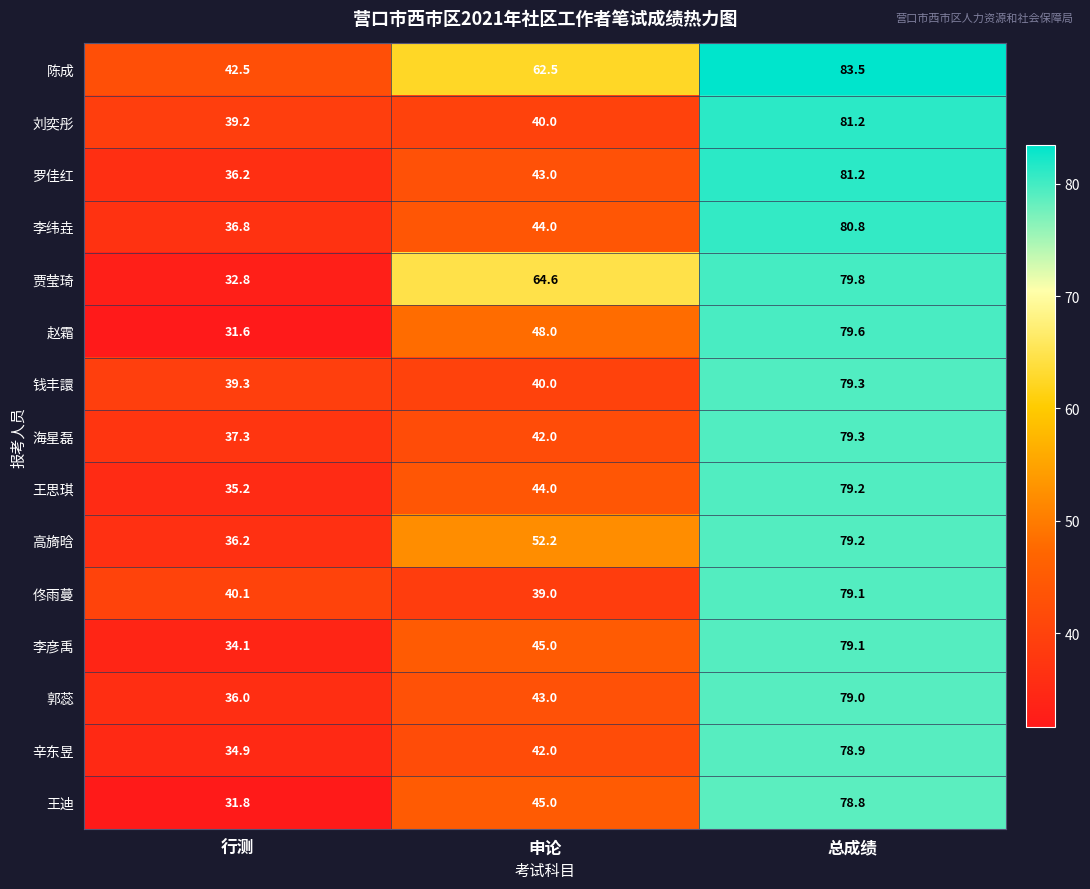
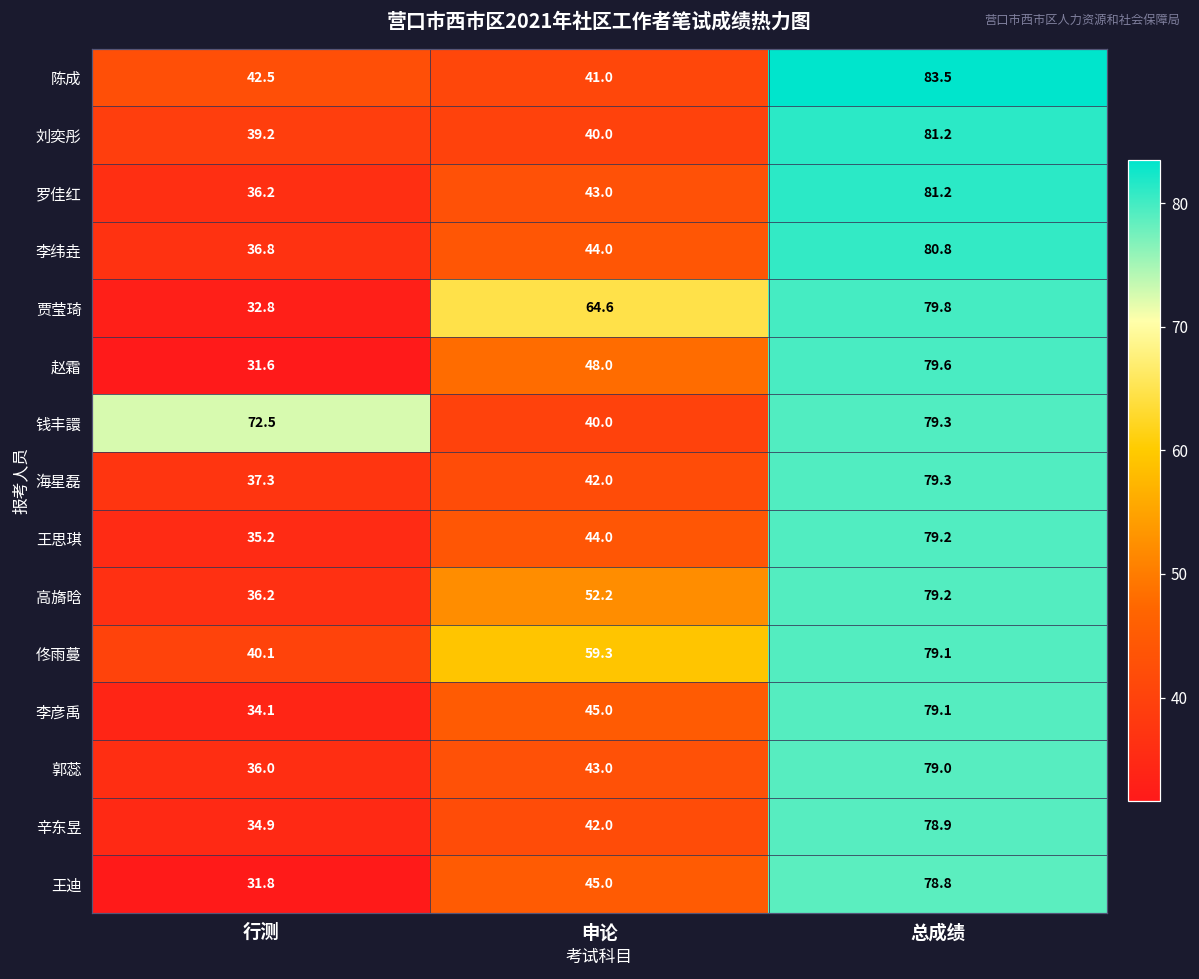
陈成, 申论: 62.5 -> 41.0
钱丰譞, 行测: 39.3 -> 72.5
佟雨蔓, 申论: 39.0 -> 59.3
